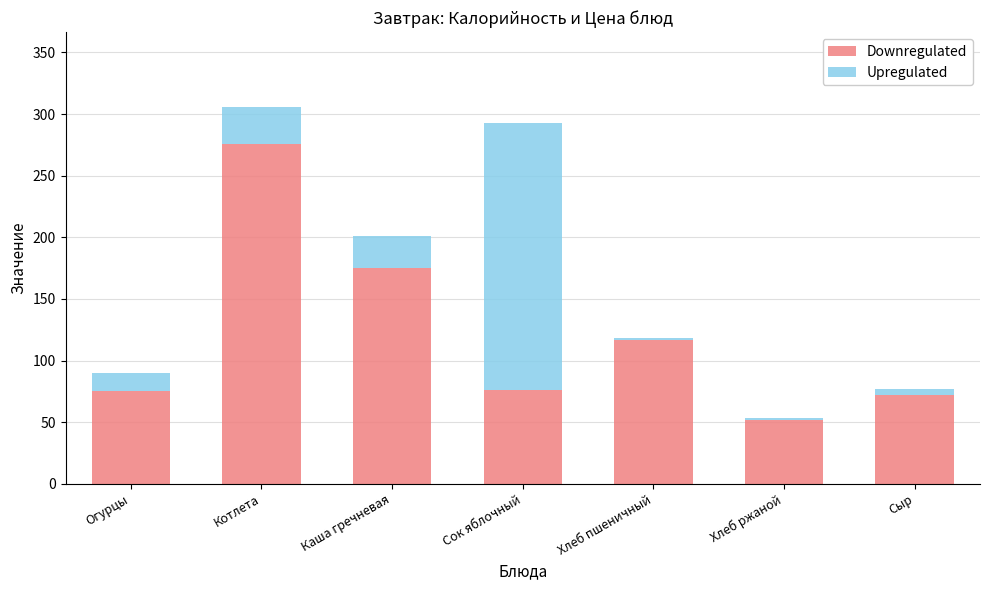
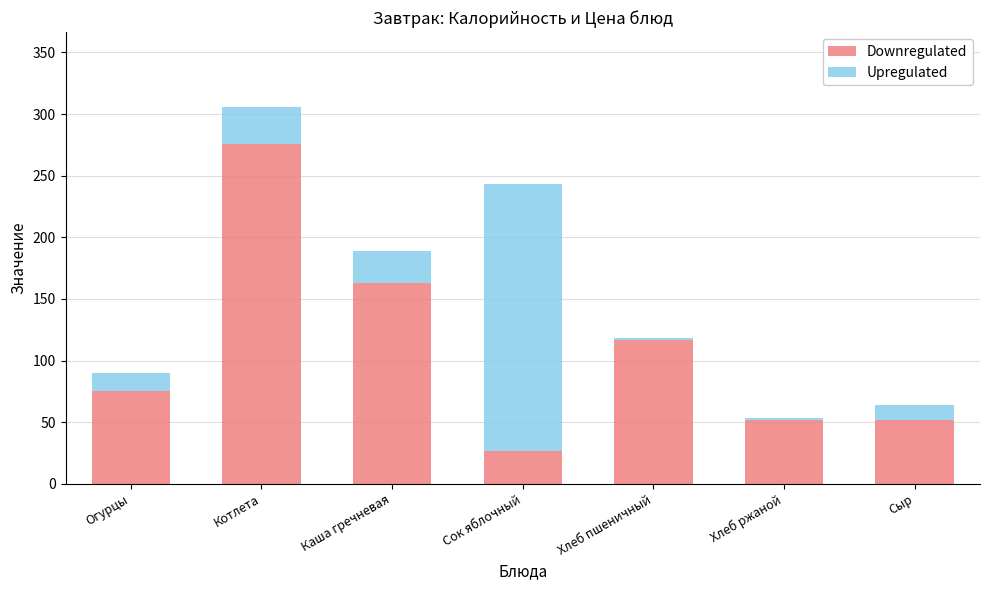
Downregulated, Каша гречневая: 175 -> 163
Downregulated, Сок яблочный: 76 -> 27
Downregulated, Сыр: 72 -> 52
Upregulated, Сыр: 5 -> 12
